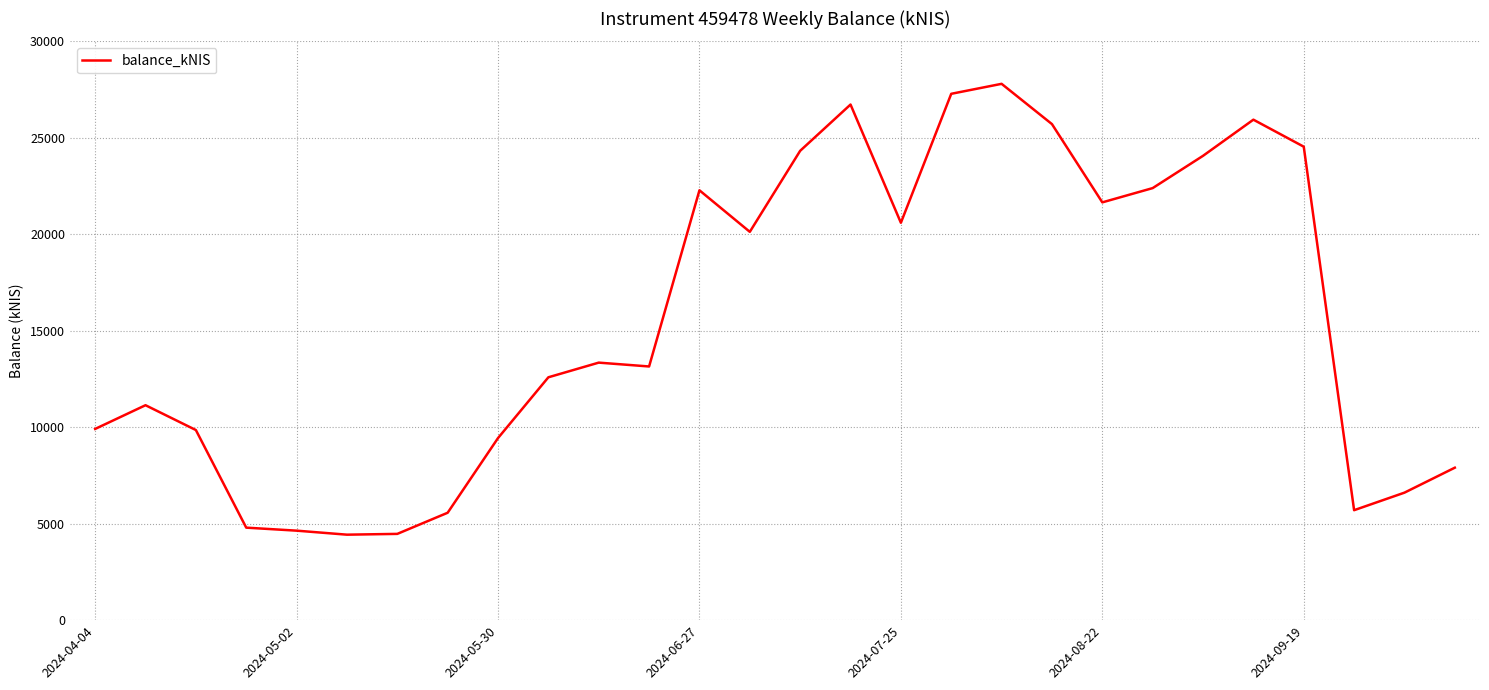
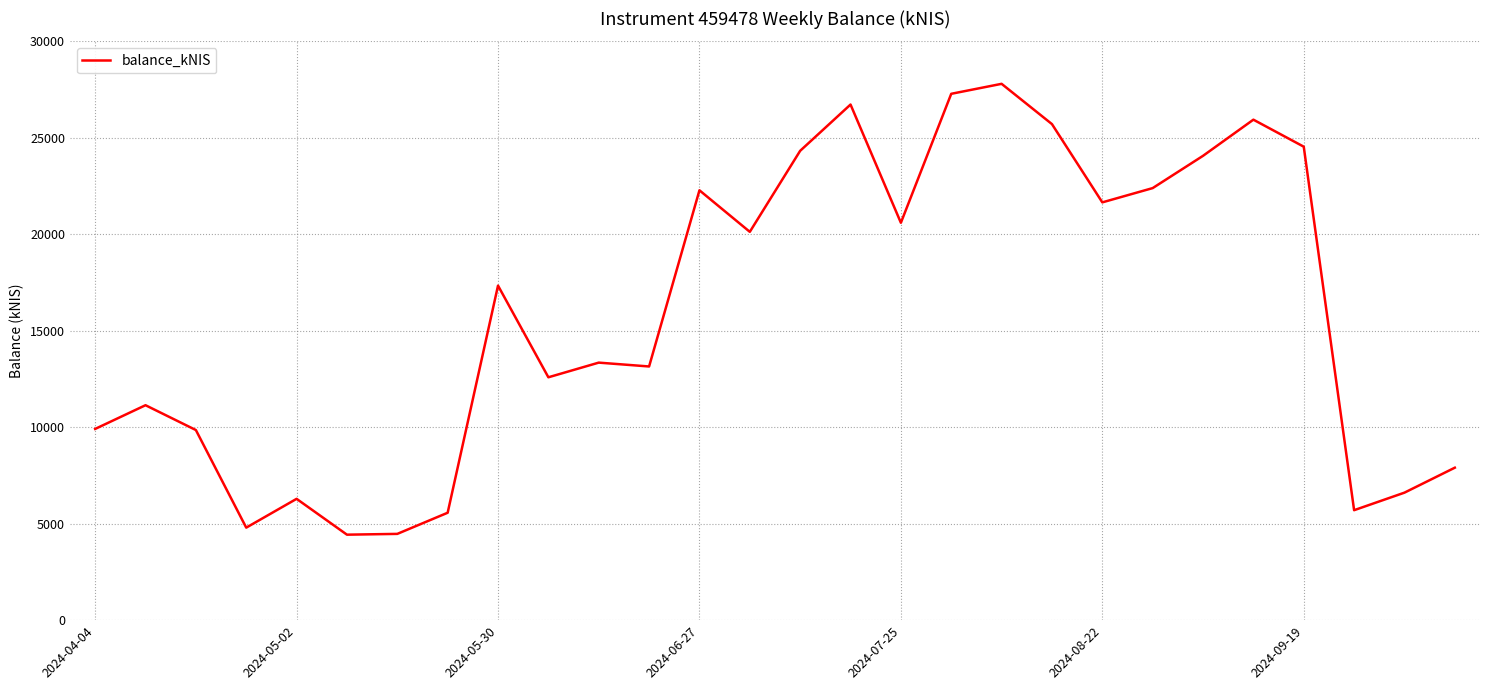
2024-05-02: 4600 -> 6300
2024-05-30: 9400 -> 17300
